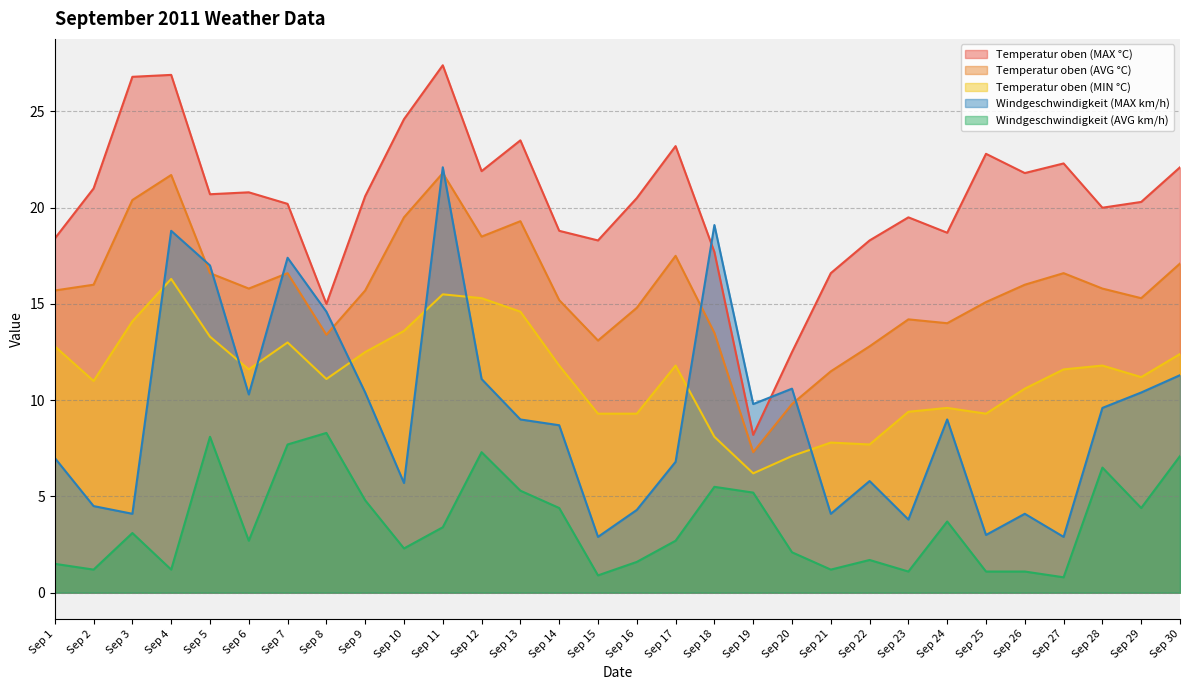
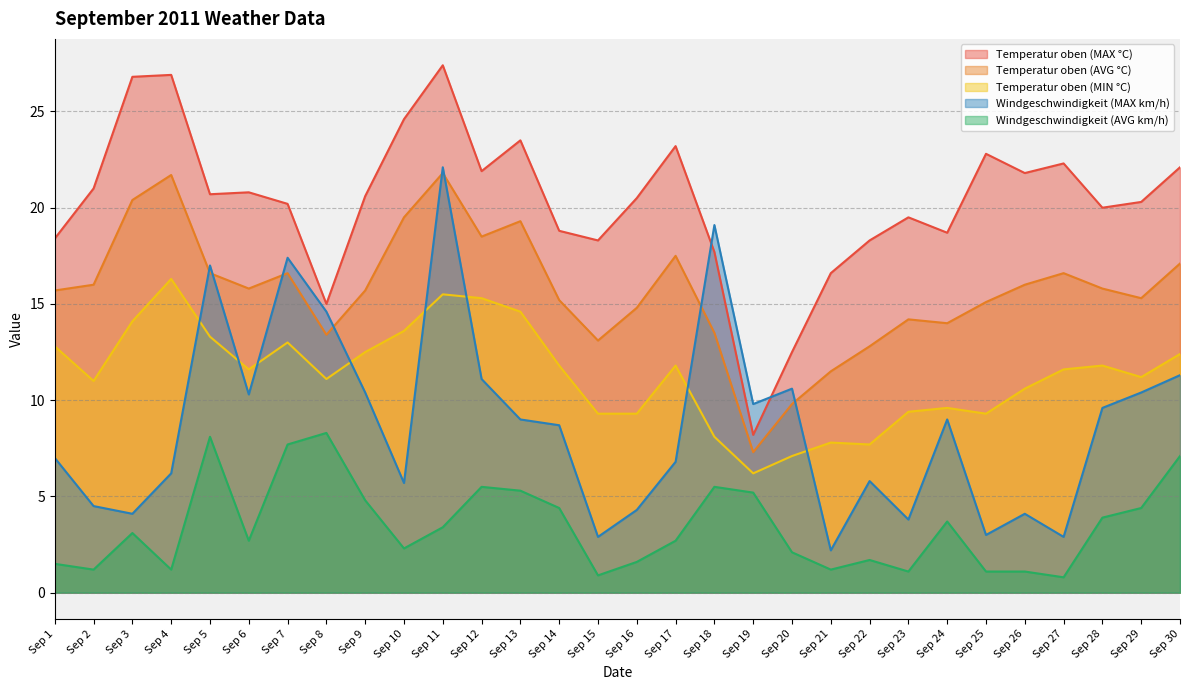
Windgeschwindigkeit (MAX km/h), Sep 4: 18.8 -> 6.2
Windgeschwindigkeit (AVG km/h), Sep 12: 7.3 -> 5.5
Windgeschwindigkeit (MAX km/h), Sep 21: 4.1 -> 2.2
Windgeschwindigkeit (AVG km/h), Sep 28: 6.5 -> 3.9
